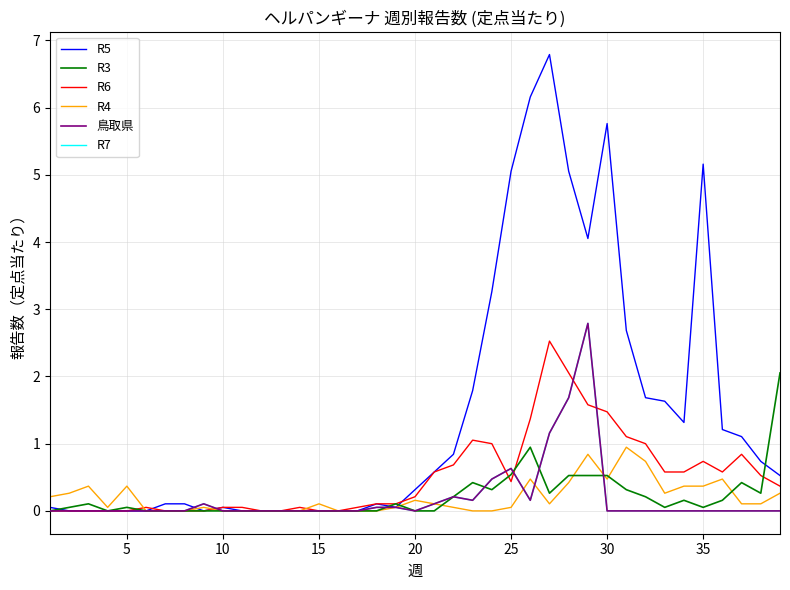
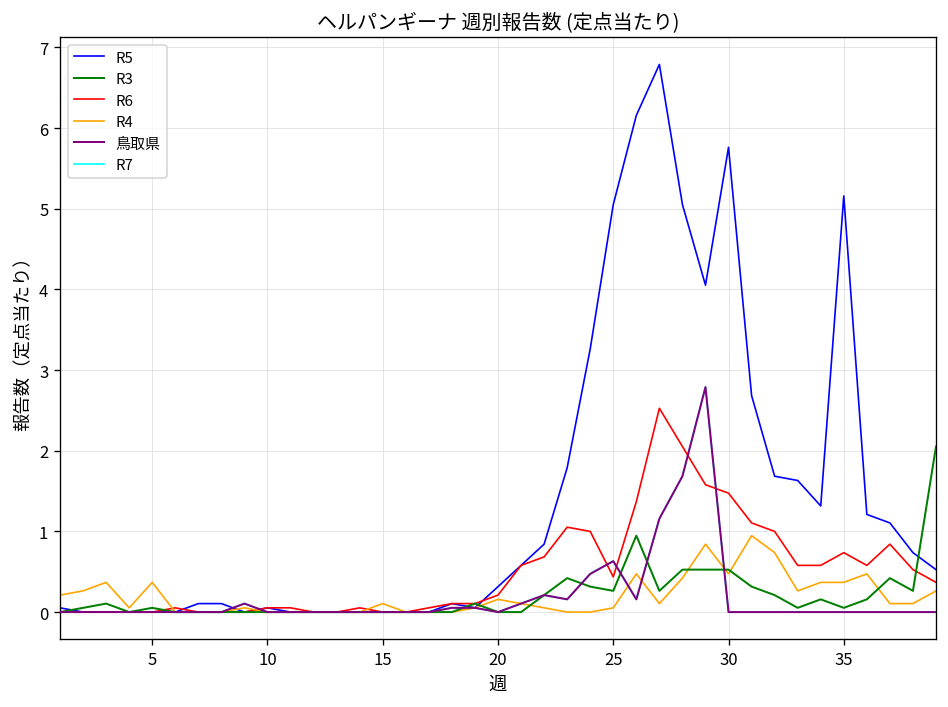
R3, 25: 0.5 -> 0.3
